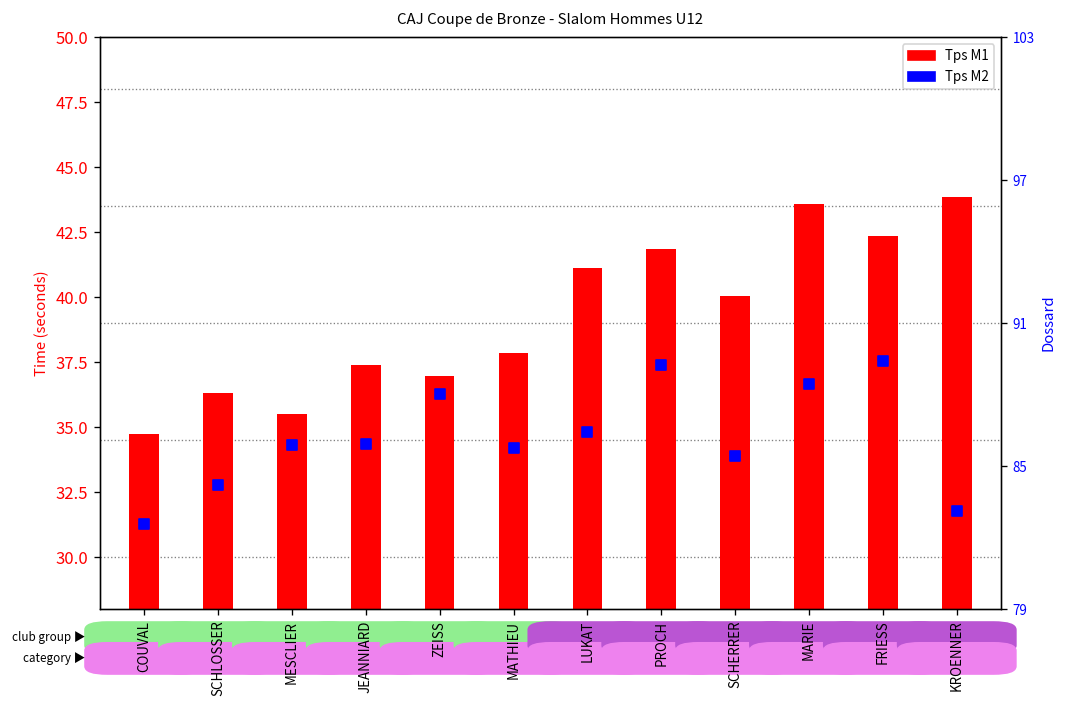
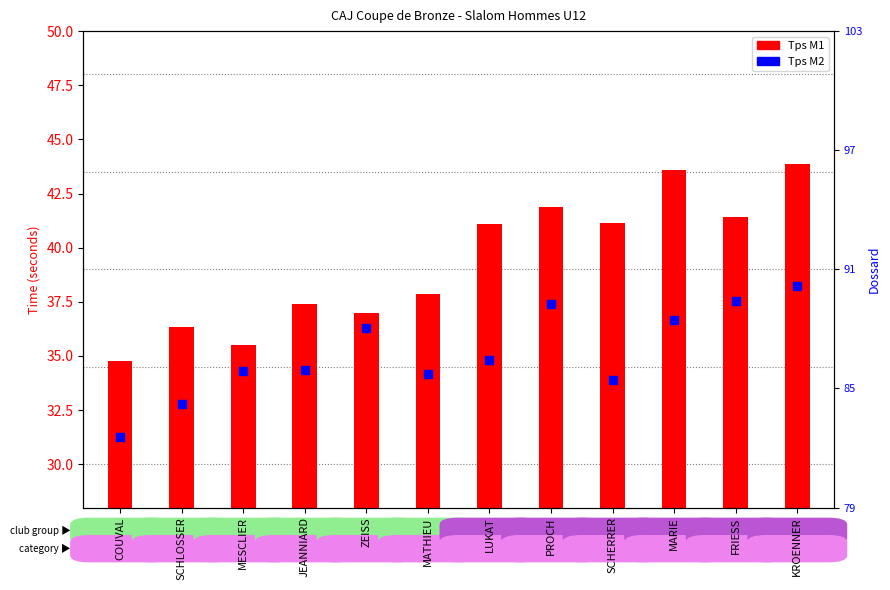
Tps M1, SCHERRER: 40.1 -> 41.2
Tps M1, FRIESS: 42.4 -> 41.4
Tps M2, KROENNER: 31.8 -> 38.3
